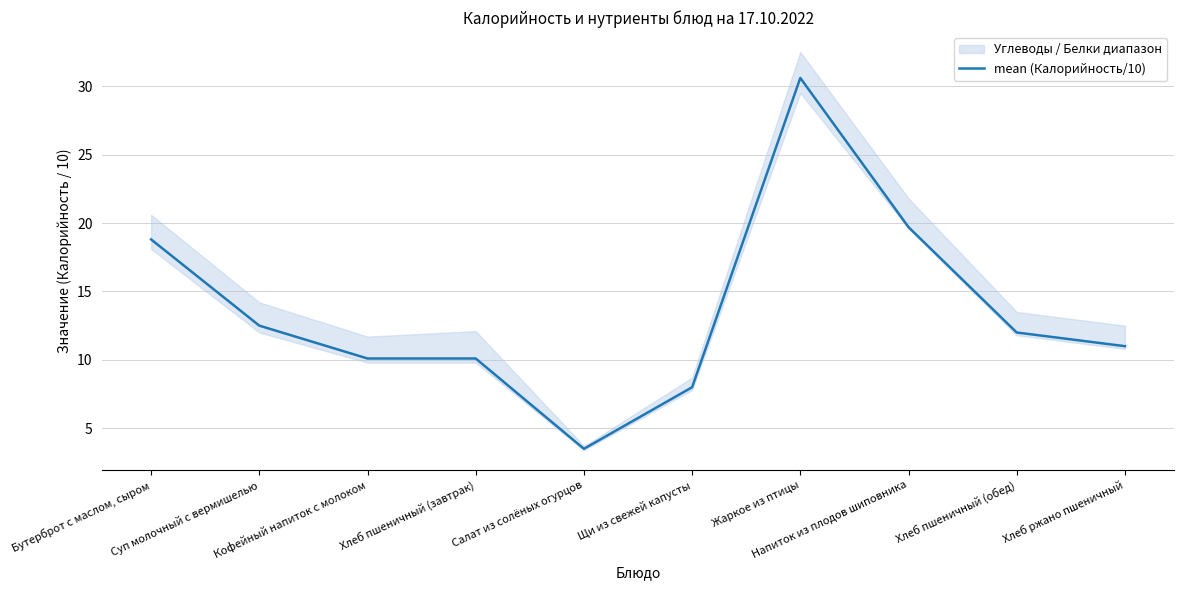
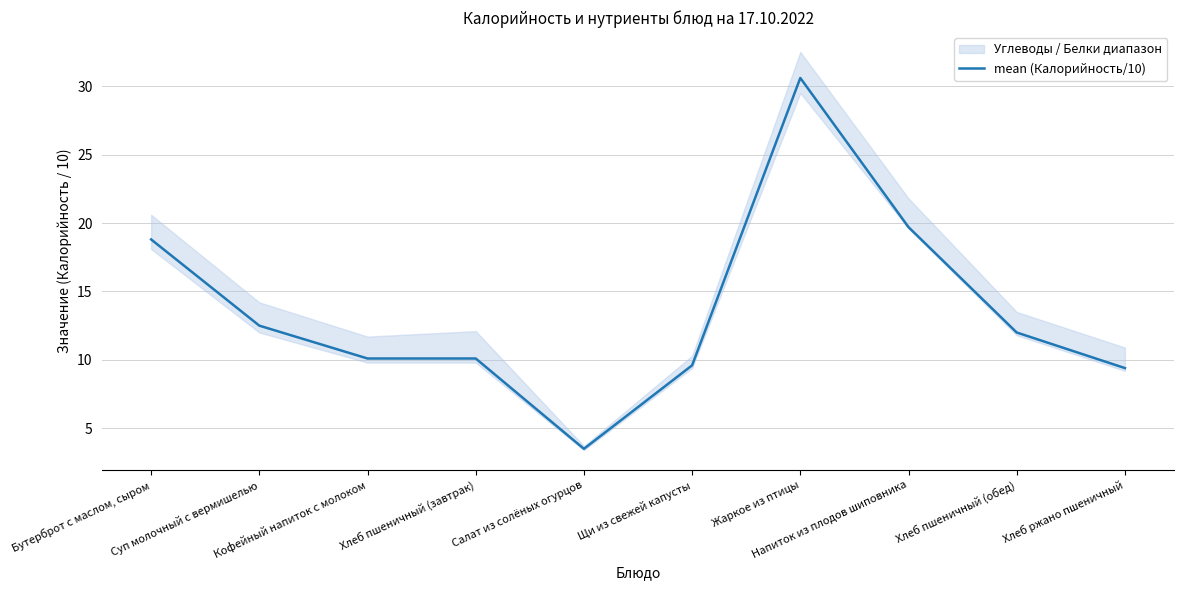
mean (Калорийность/10), Щи из свежей капусты: 8.0 -> 9.6
mean (Калорийность/10), Хлеб ржано пшеничный: 11.0 -> 9.4
